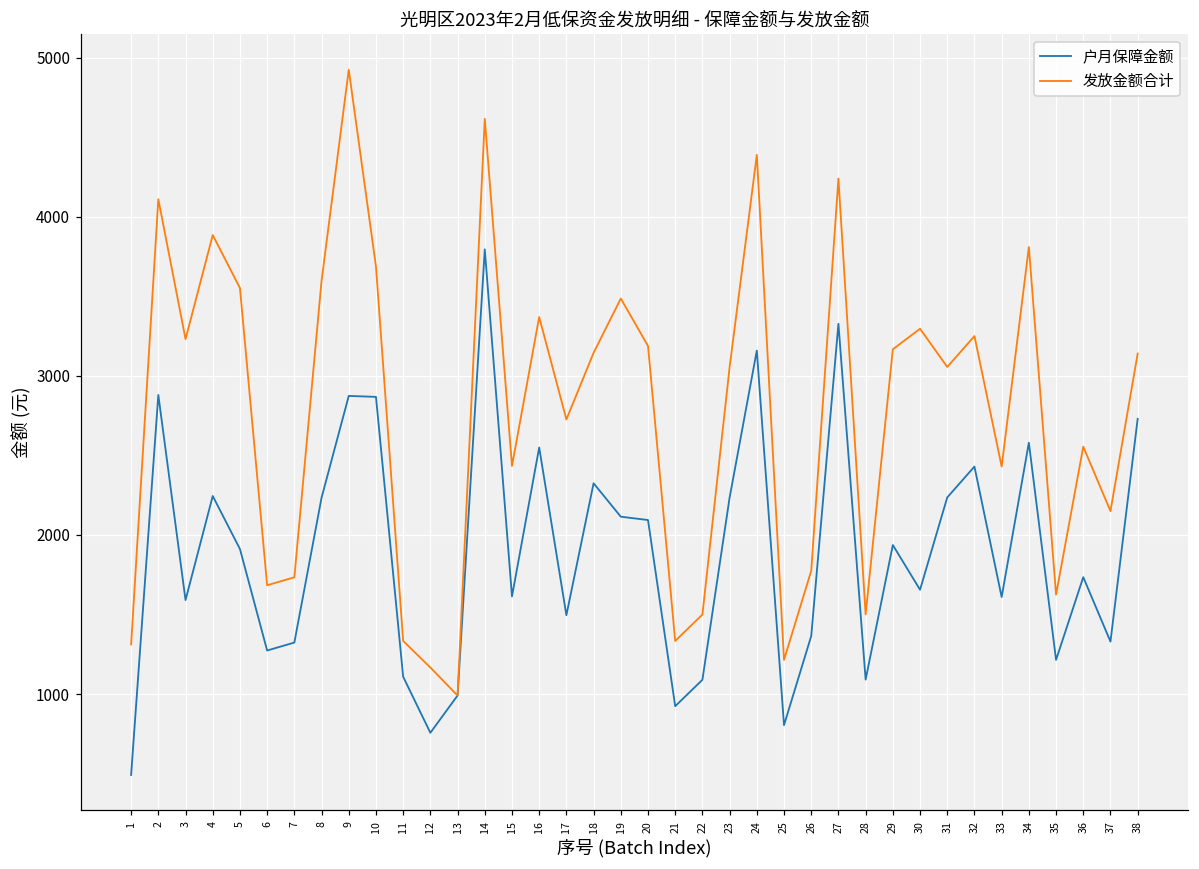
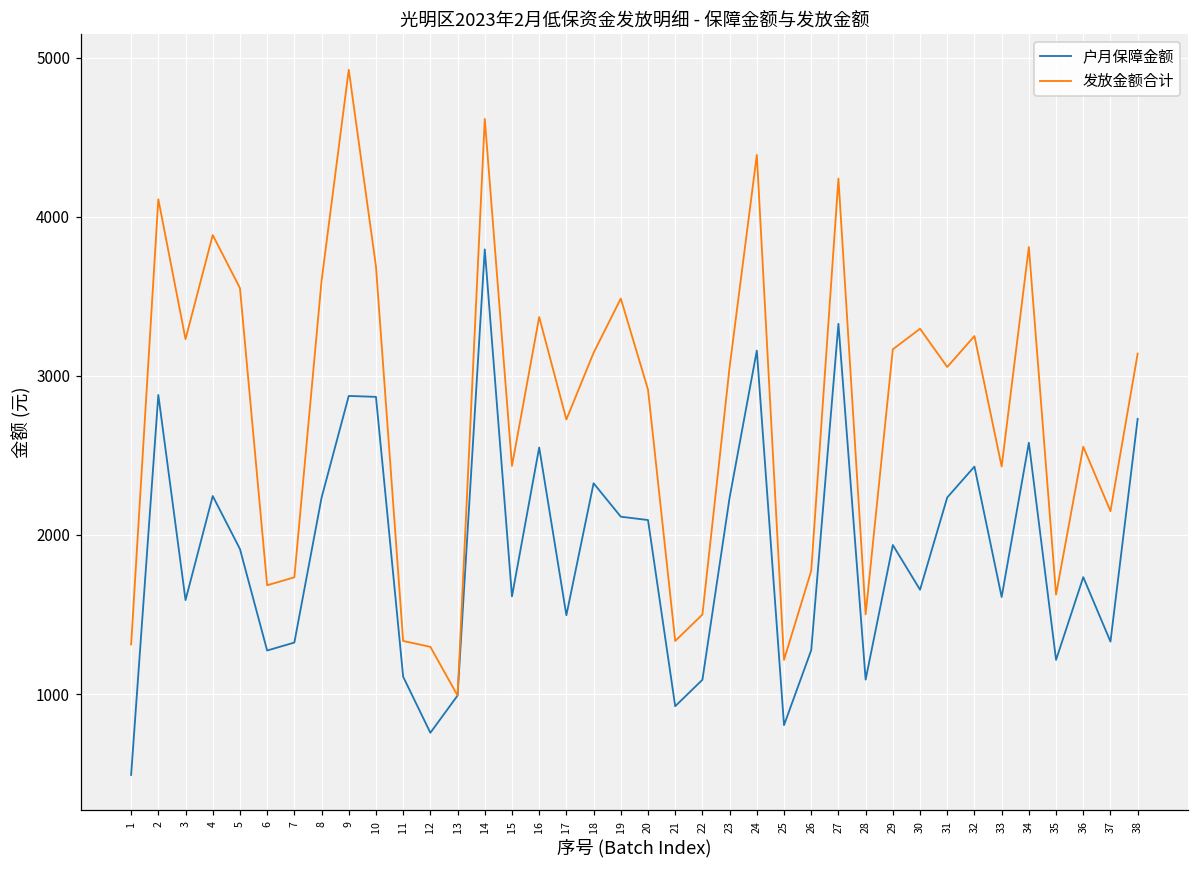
发放金额合计, 12: 1170 -> 1300
发放金额合计, 20: 3190 -> 2910
户月保障金额, 26: 1370 -> 1280
